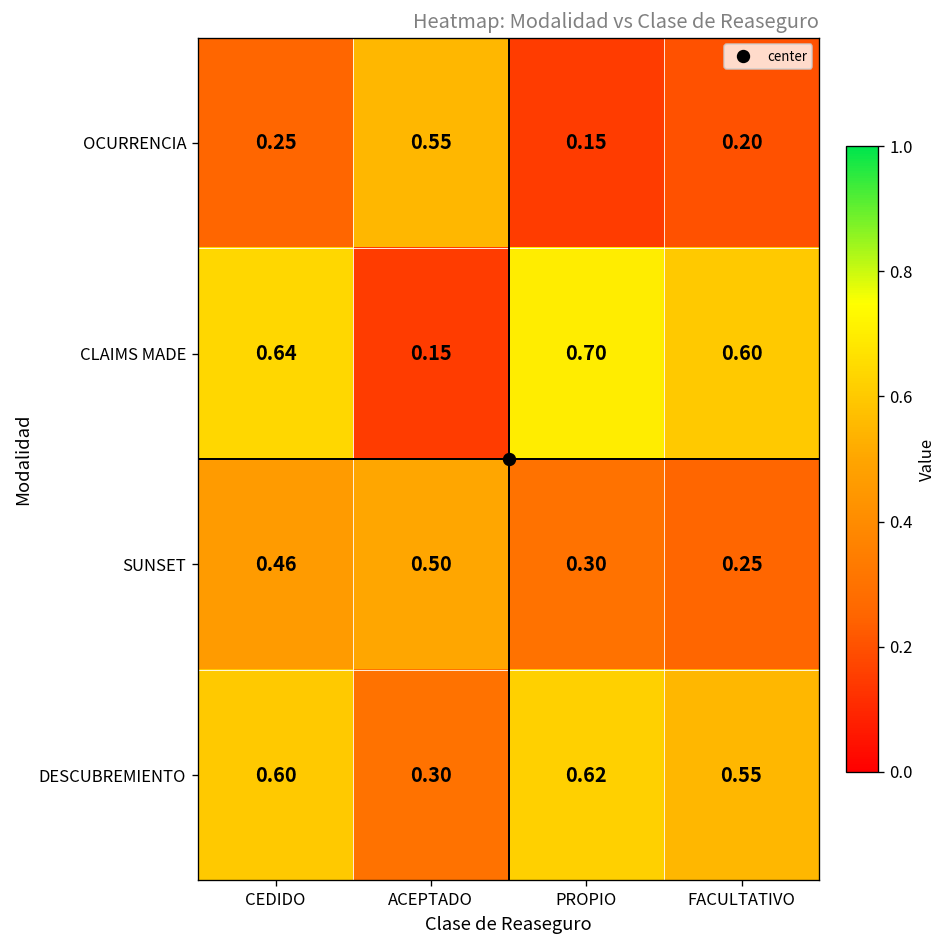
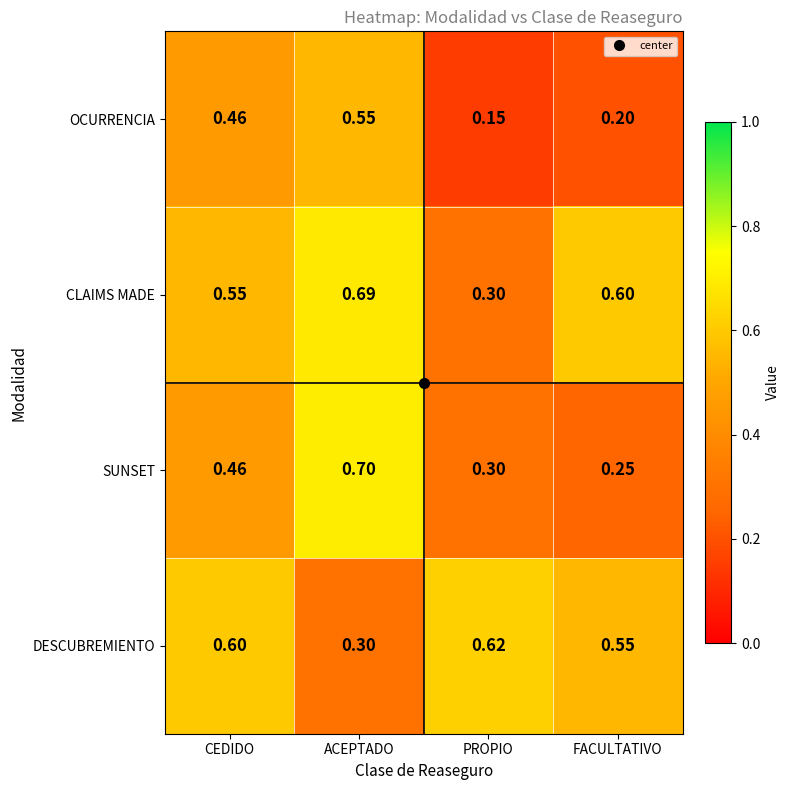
OCURRENCIA, CEDIDO: 0.25 -> 0.46
CLAIMS MADE, CEDIDO: 0.64 -> 0.55
CLAIMS MADE, ACEPTADO: 0.15 -> 0.69
CLAIMS MADE, PROPIO: 0.70 -> 0.30
SUNSET, ACEPTADO: 0.50 -> 0.70
